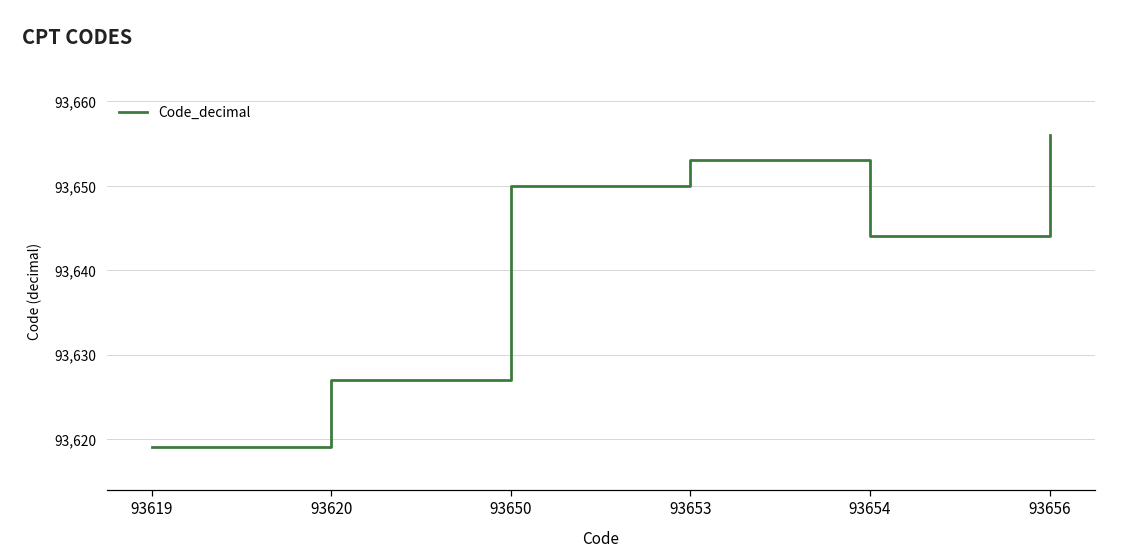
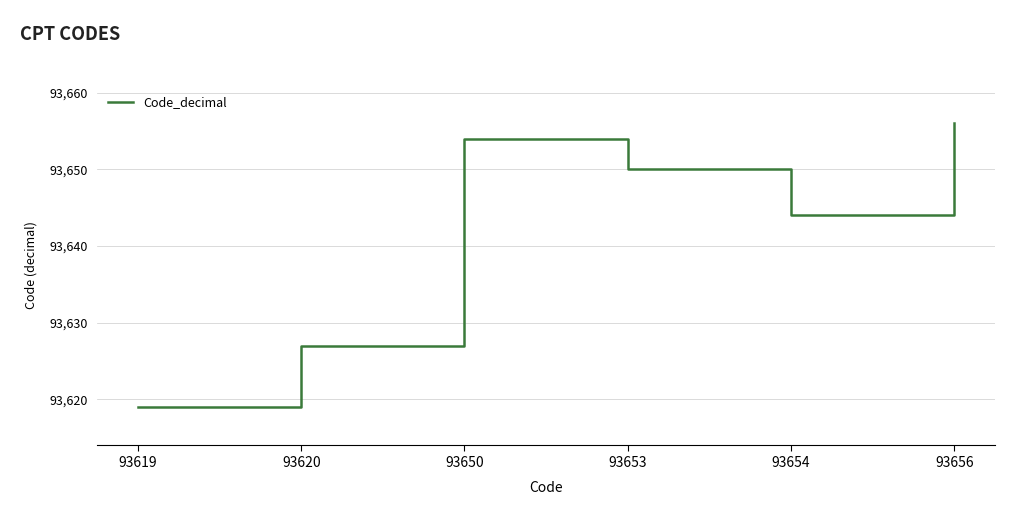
93650: 93,650 -> 93,654
93653: 93,653 -> 93,650
